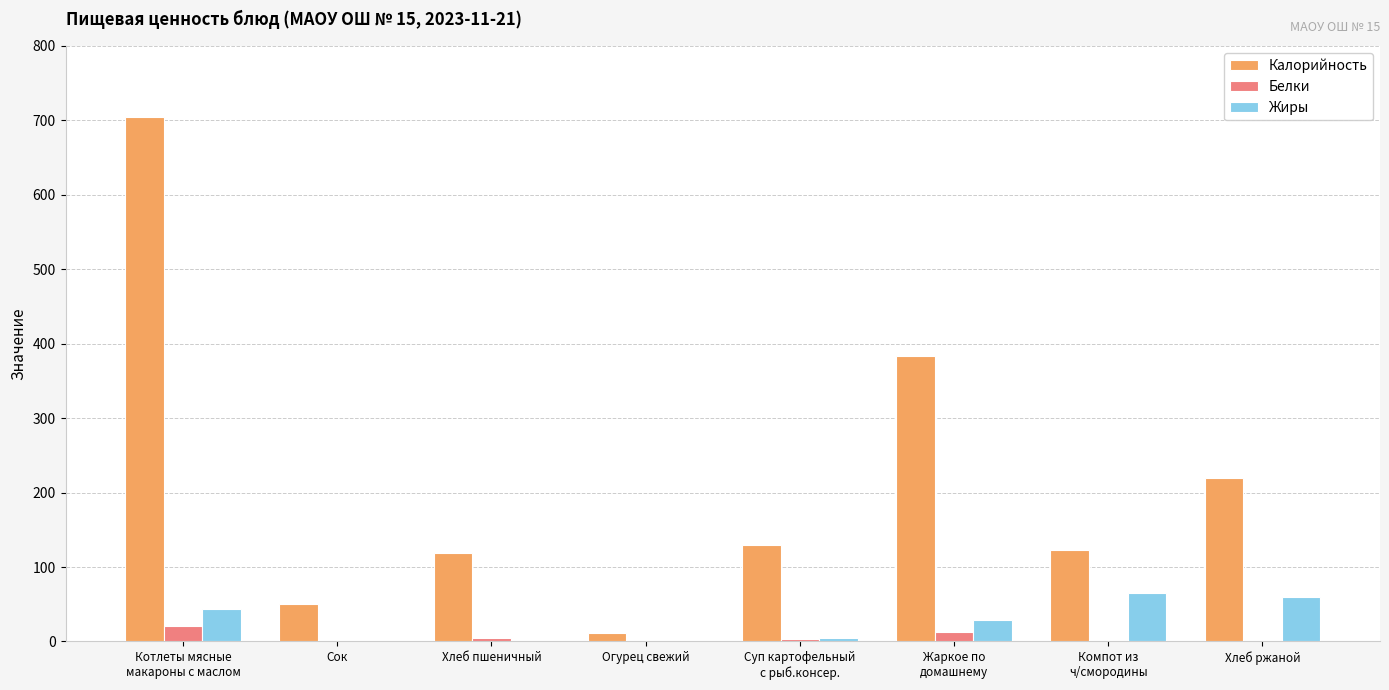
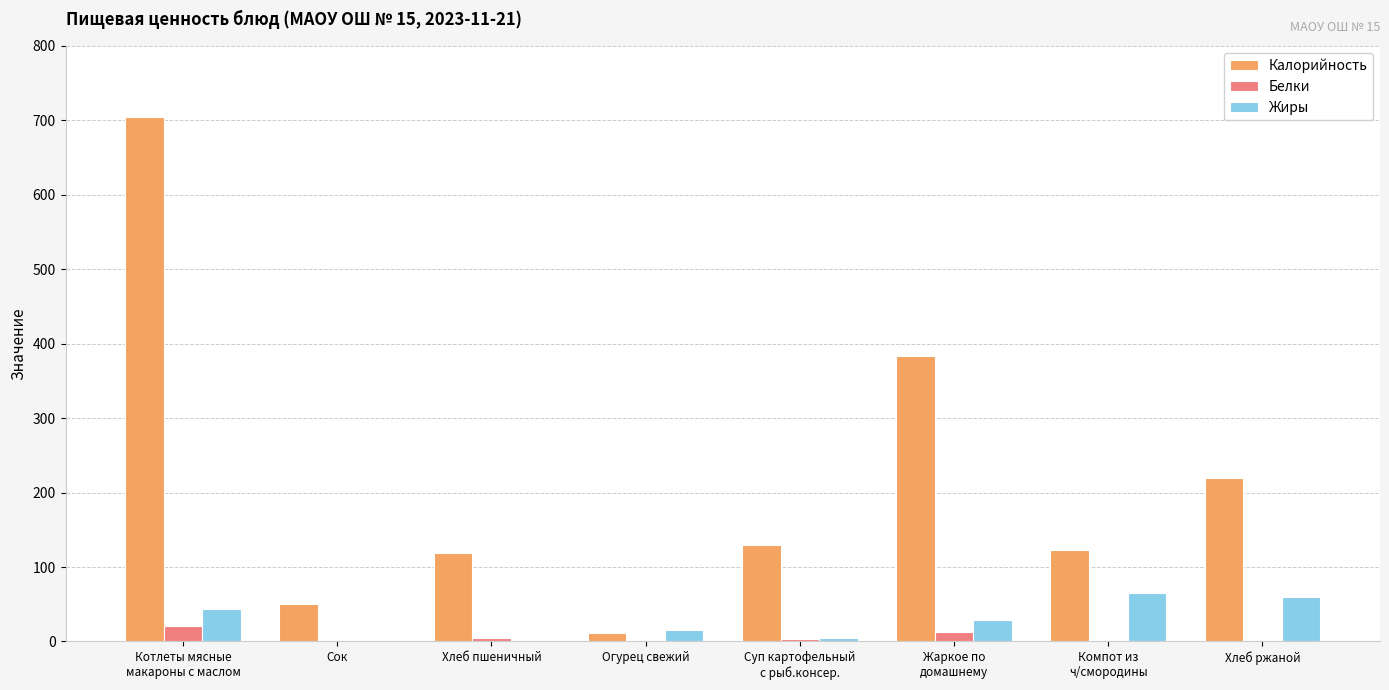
Жиры, Огурец свежий: 0 -> 20
